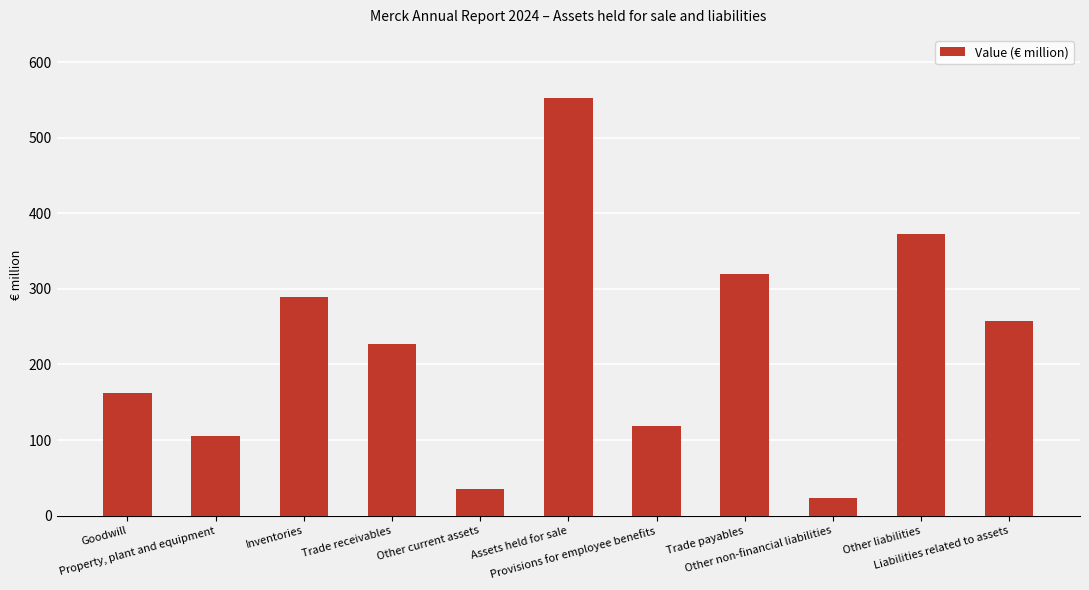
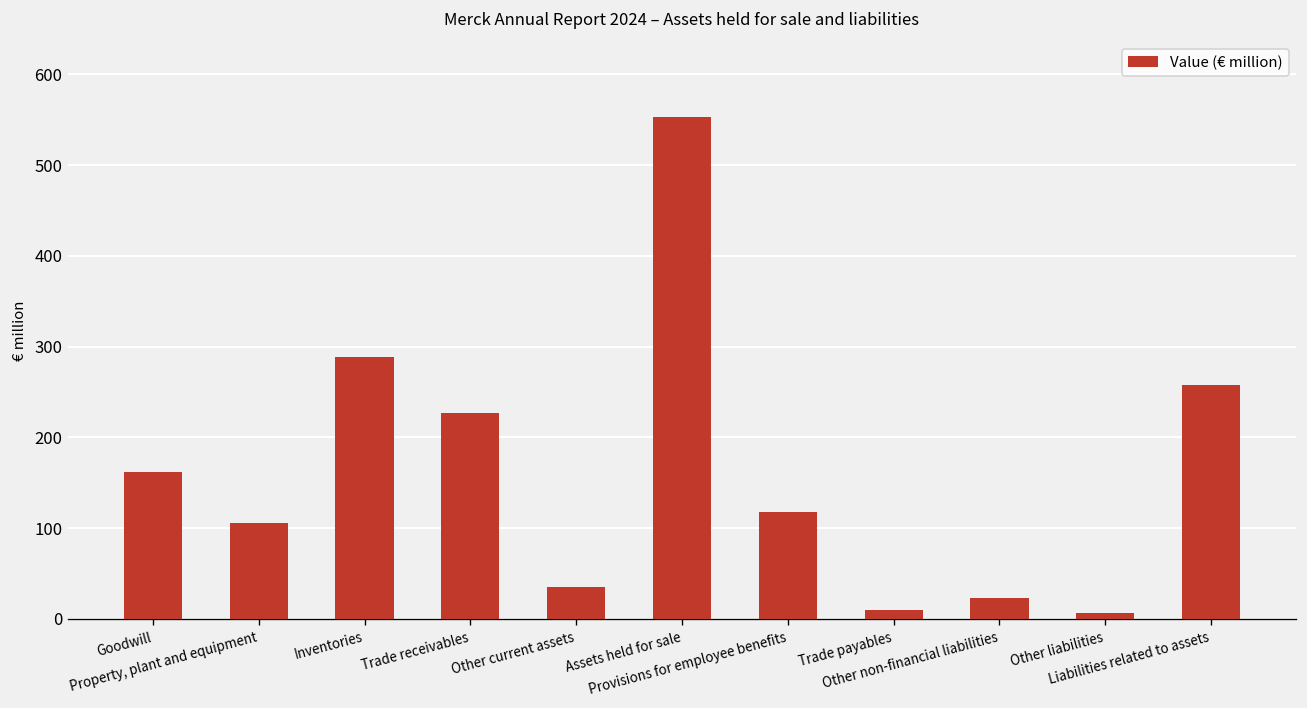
Trade payables: 320 -> 10
Other liabilities: 370 -> 10
